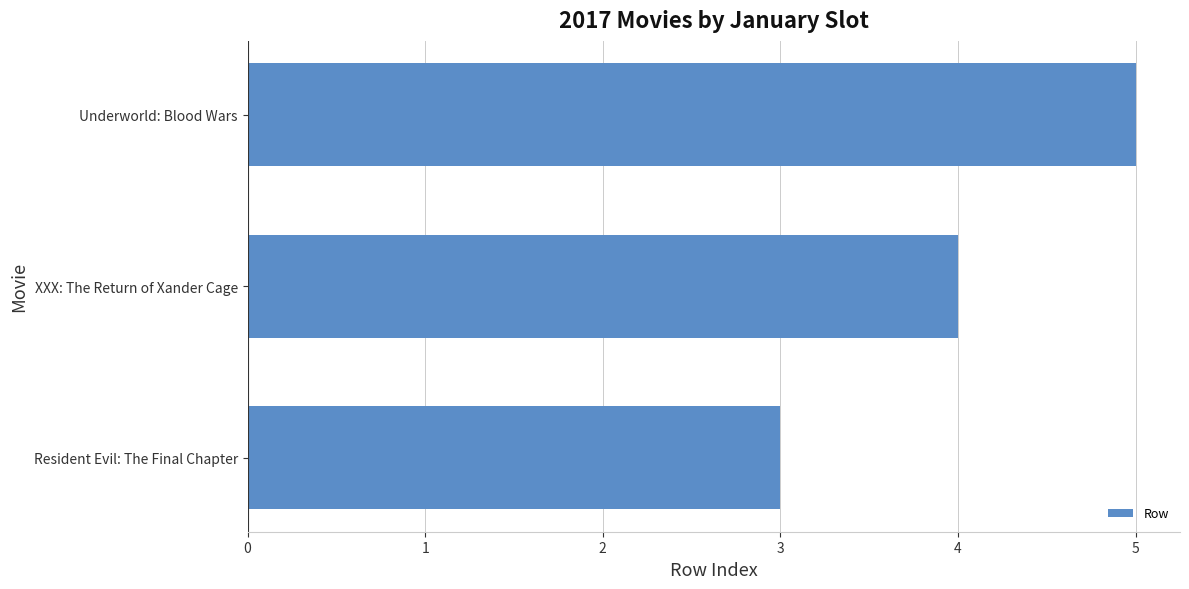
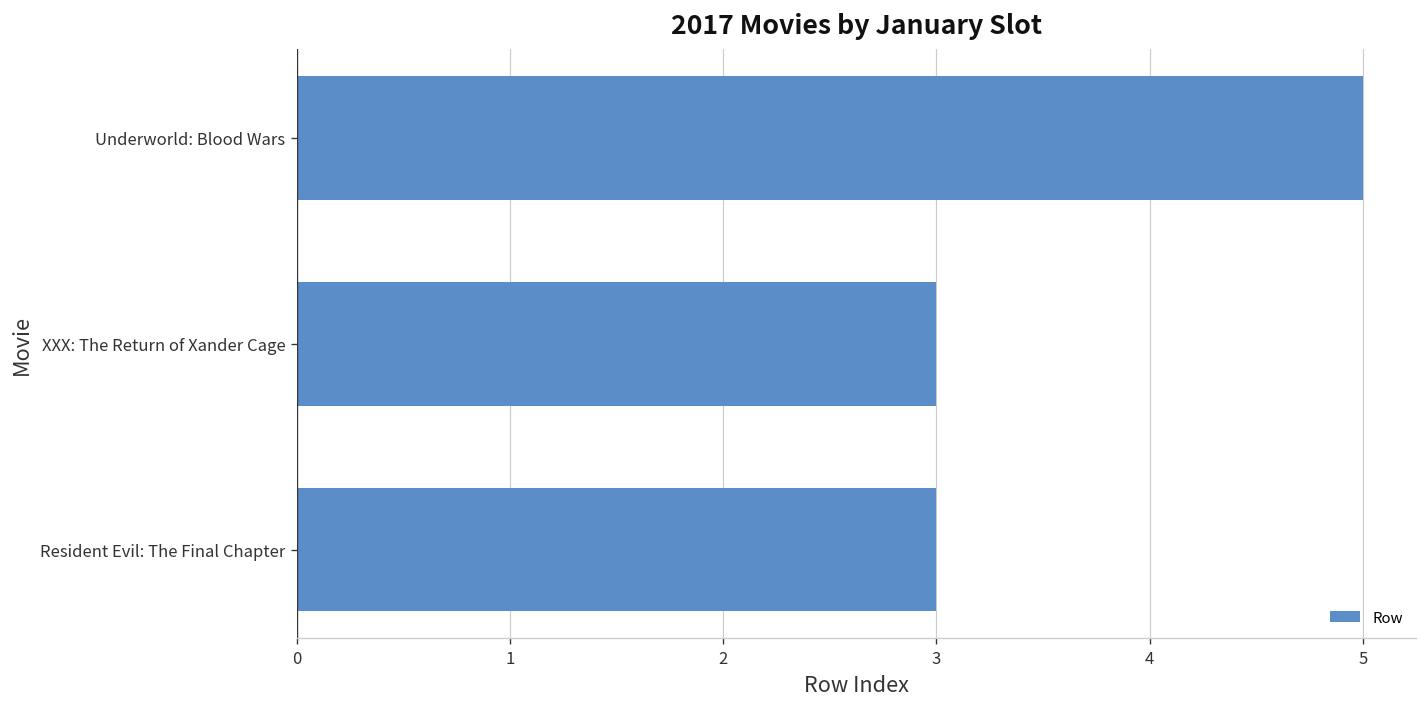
XXX: The Return of Xander Cage: 4 -> 3
